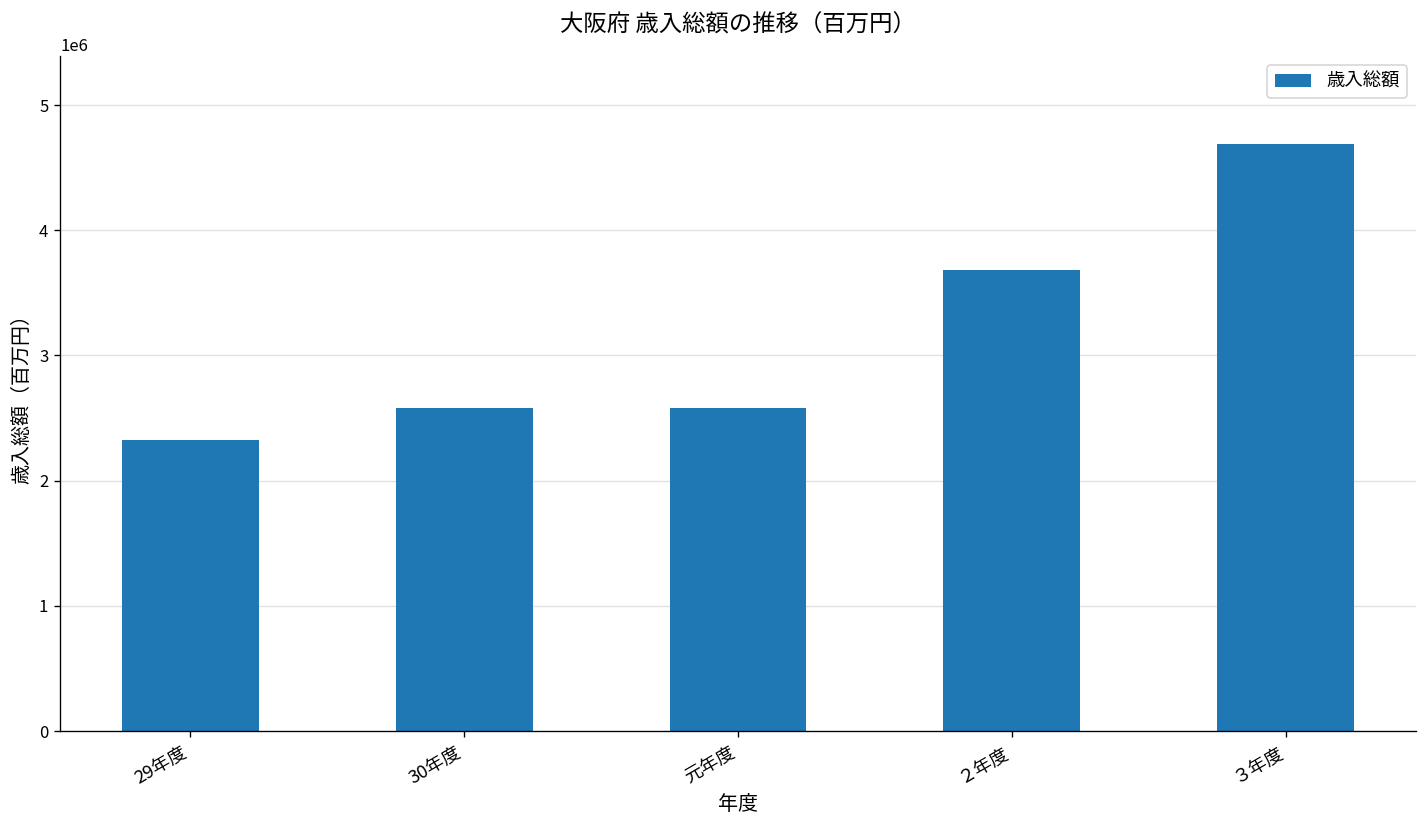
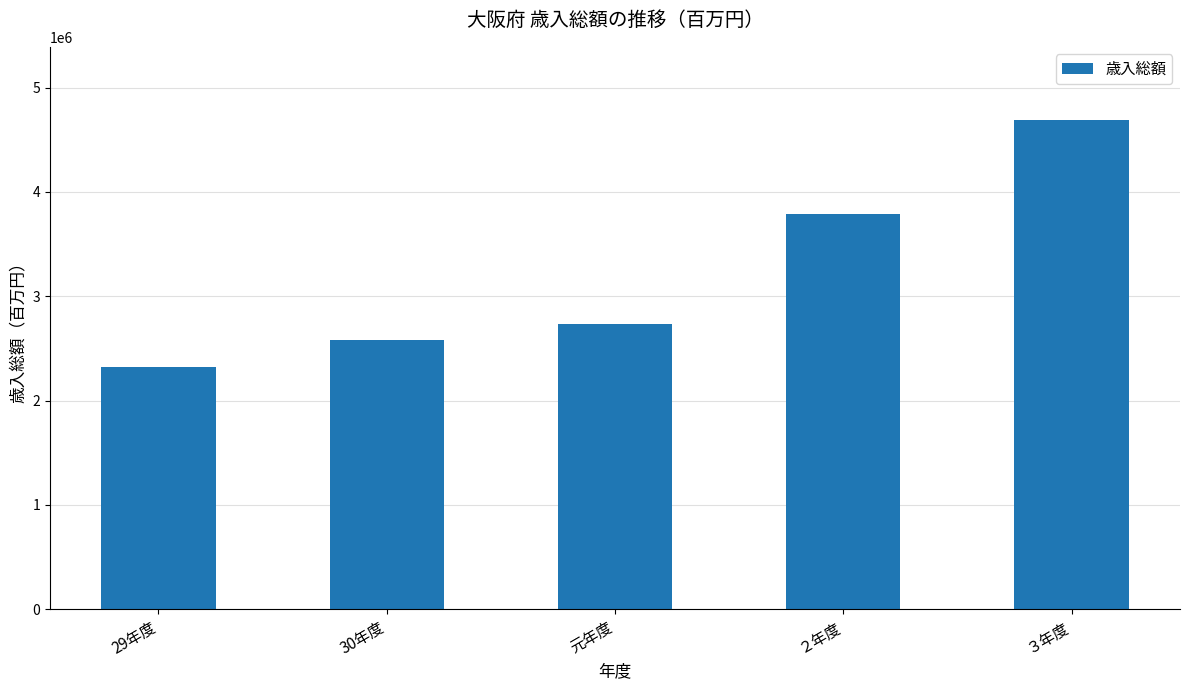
元年度: 2580000 -> 2730000
２年度: 3680000 -> 3790000
